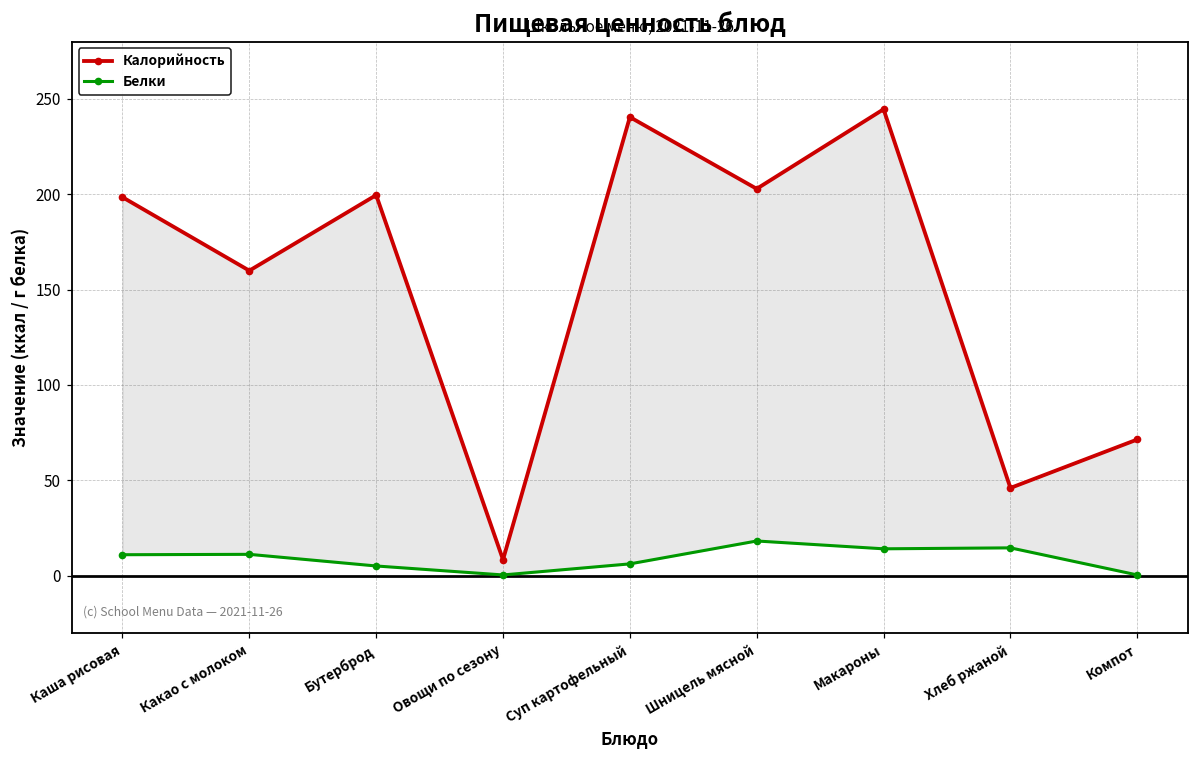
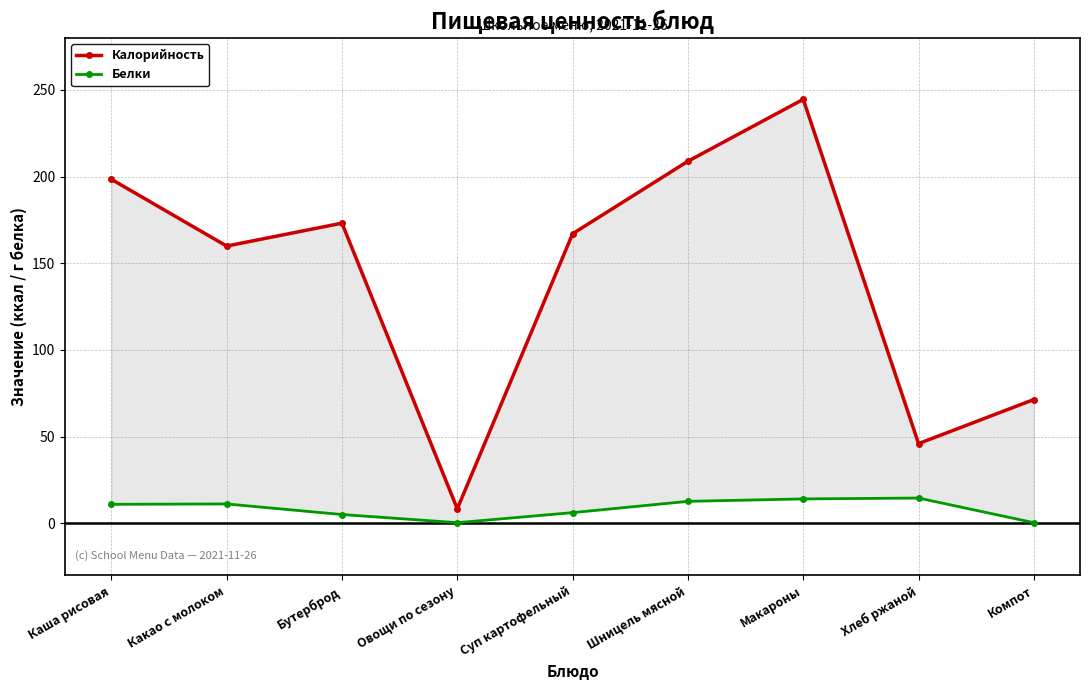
Калорийность, Бутерброд: 200 -> 173
Калорийность, Суп картофельный: 240 -> 167
Калорийность, Шницель мясной: 203 -> 209
Белки, Шницель мясной: 18 -> 13
